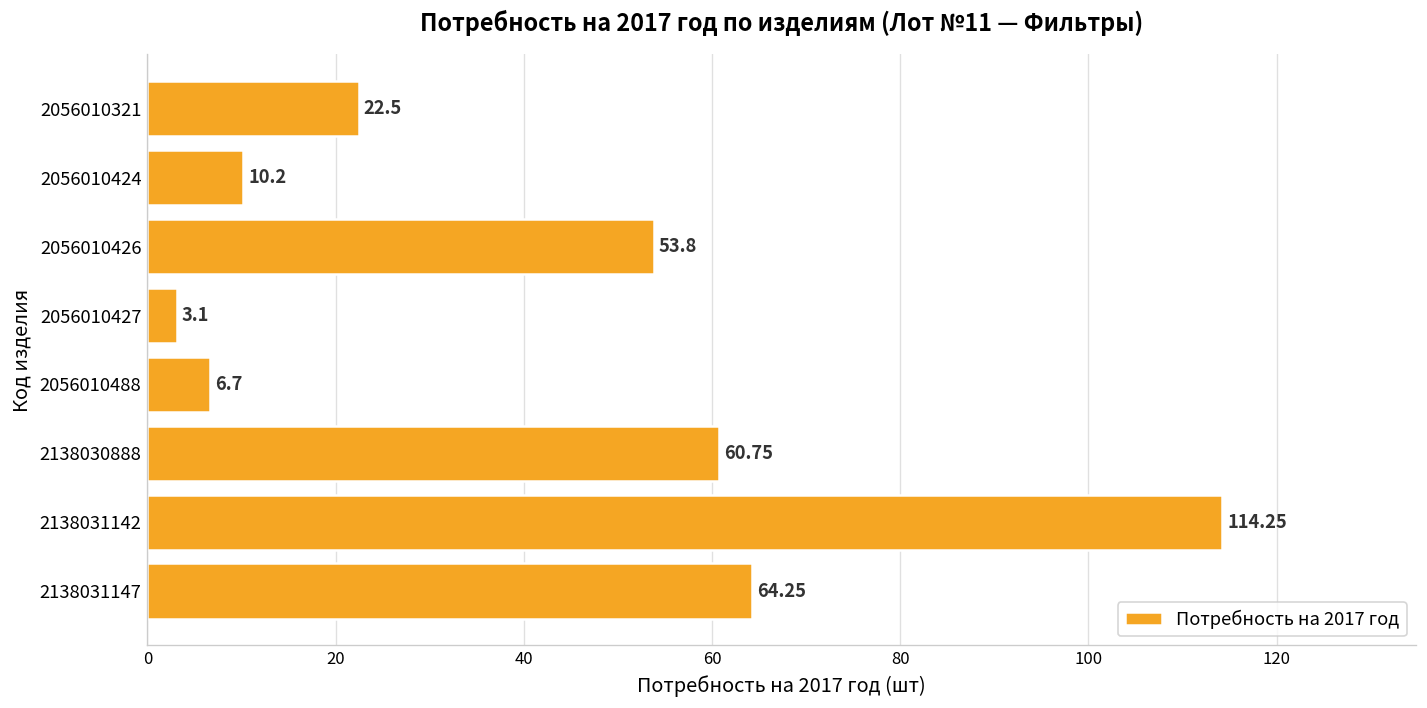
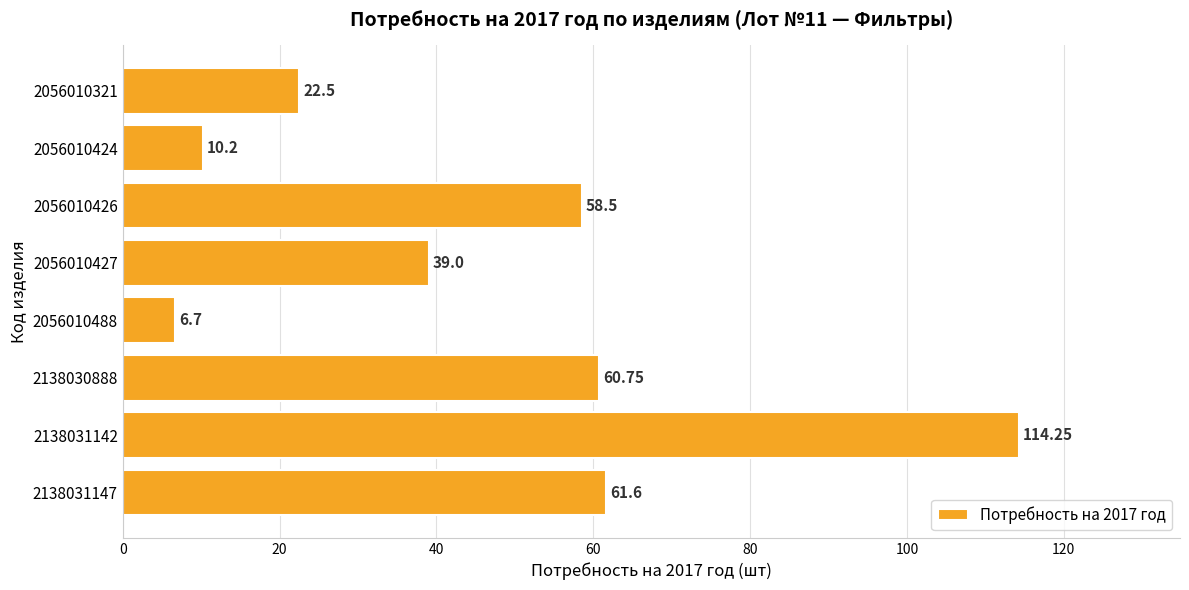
2056010426: 53.8 -> 58.5
2056010427: 3.1 -> 39.0
2138031147: 64.25 -> 61.6
